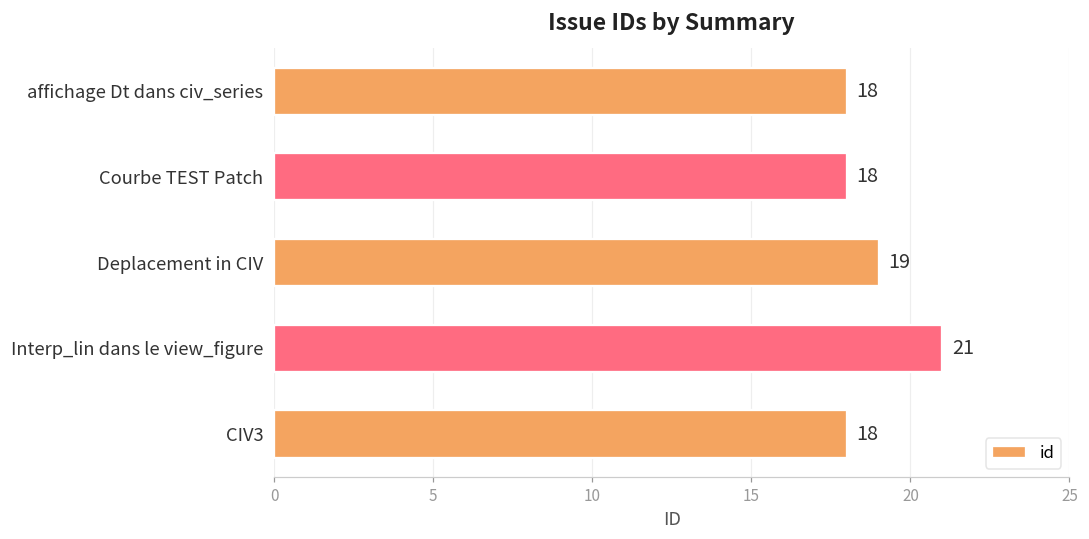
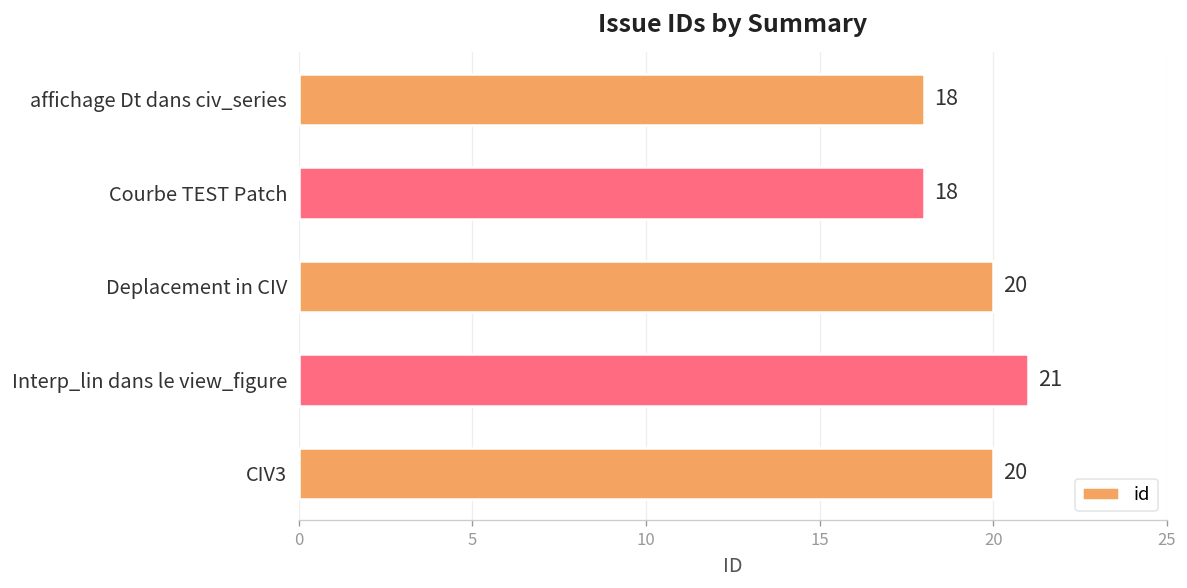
Deplacement in CIV: 19 -> 20
CIV3: 18 -> 20
